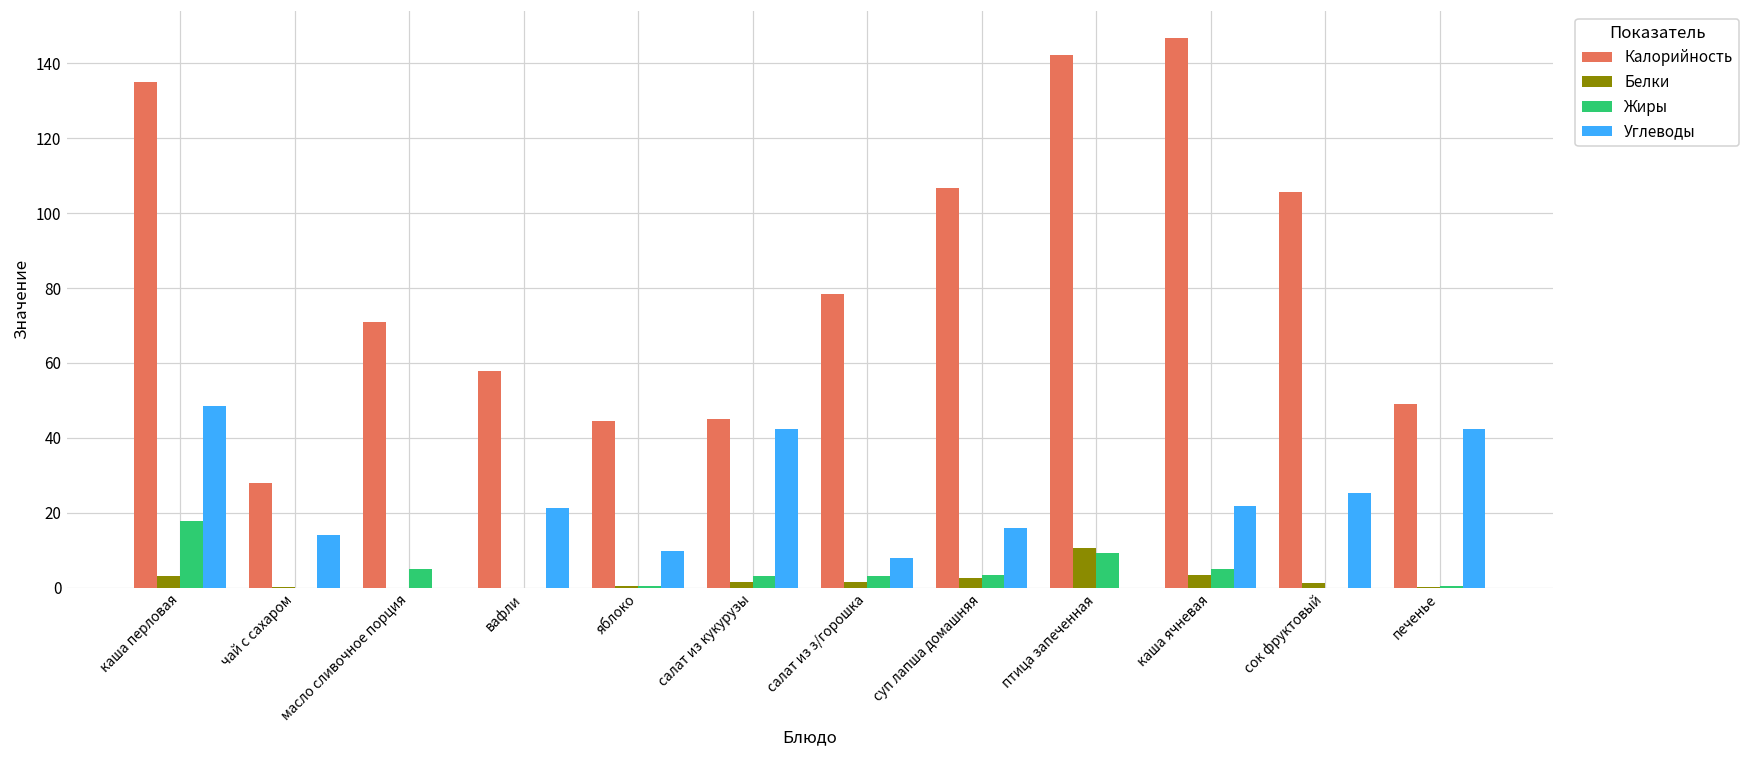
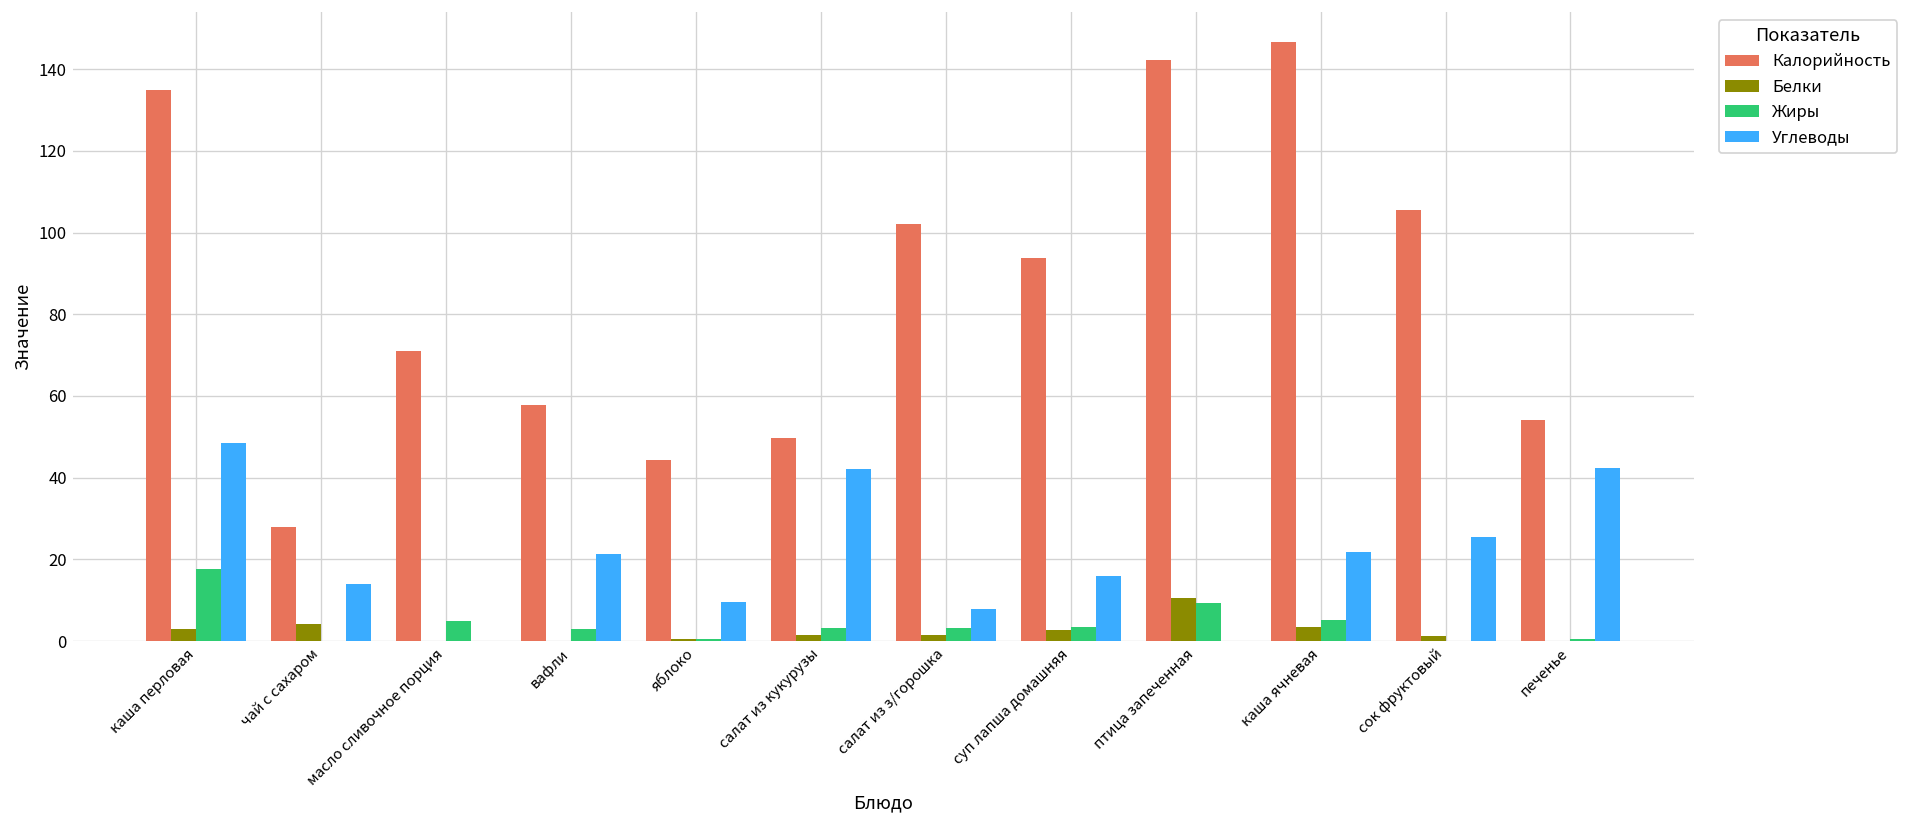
Белки, чай с сахаром: 0 -> 4
Жиры, вафли: 0 -> 3
Калорийность, салат из кукурузы: 45 -> 50
Калорийность, салат из з/горошка: 79 -> 102
Калорийность, суп лапша домашняя: 107 -> 94
Калорийность, печенье: 49 -> 54
